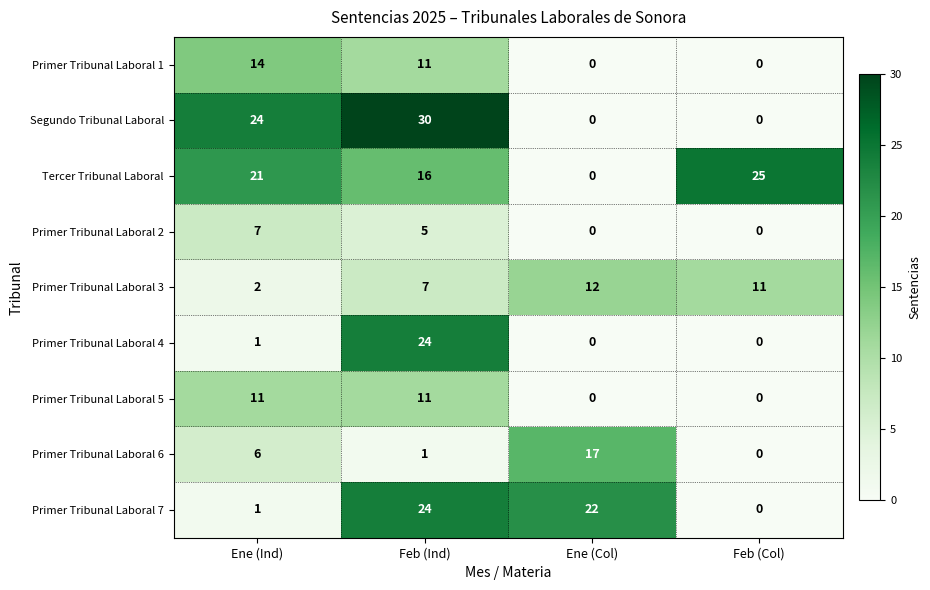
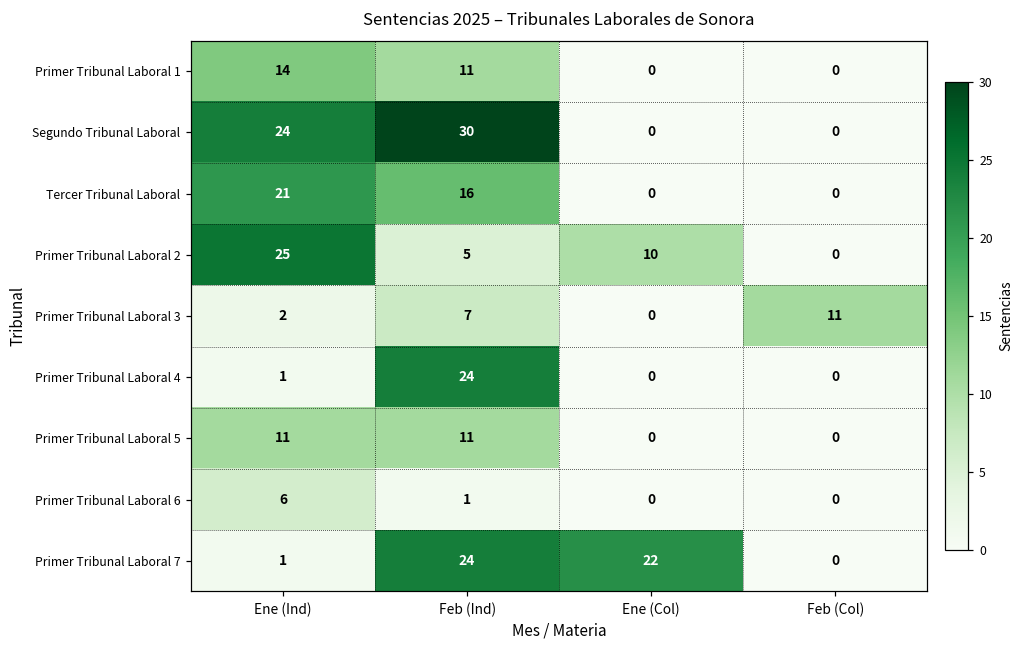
Tercer Tribunal Laboral, Feb (Col): 25 -> 0
Primer Tribunal Laboral 2, Ene (Ind): 7 -> 25
Primer Tribunal Laboral 2, Ene (Col): 0 -> 10
Primer Tribunal Laboral 3, Ene (Col): 12 -> 0
Primer Tribunal Laboral 6, Ene (Col): 17 -> 0
